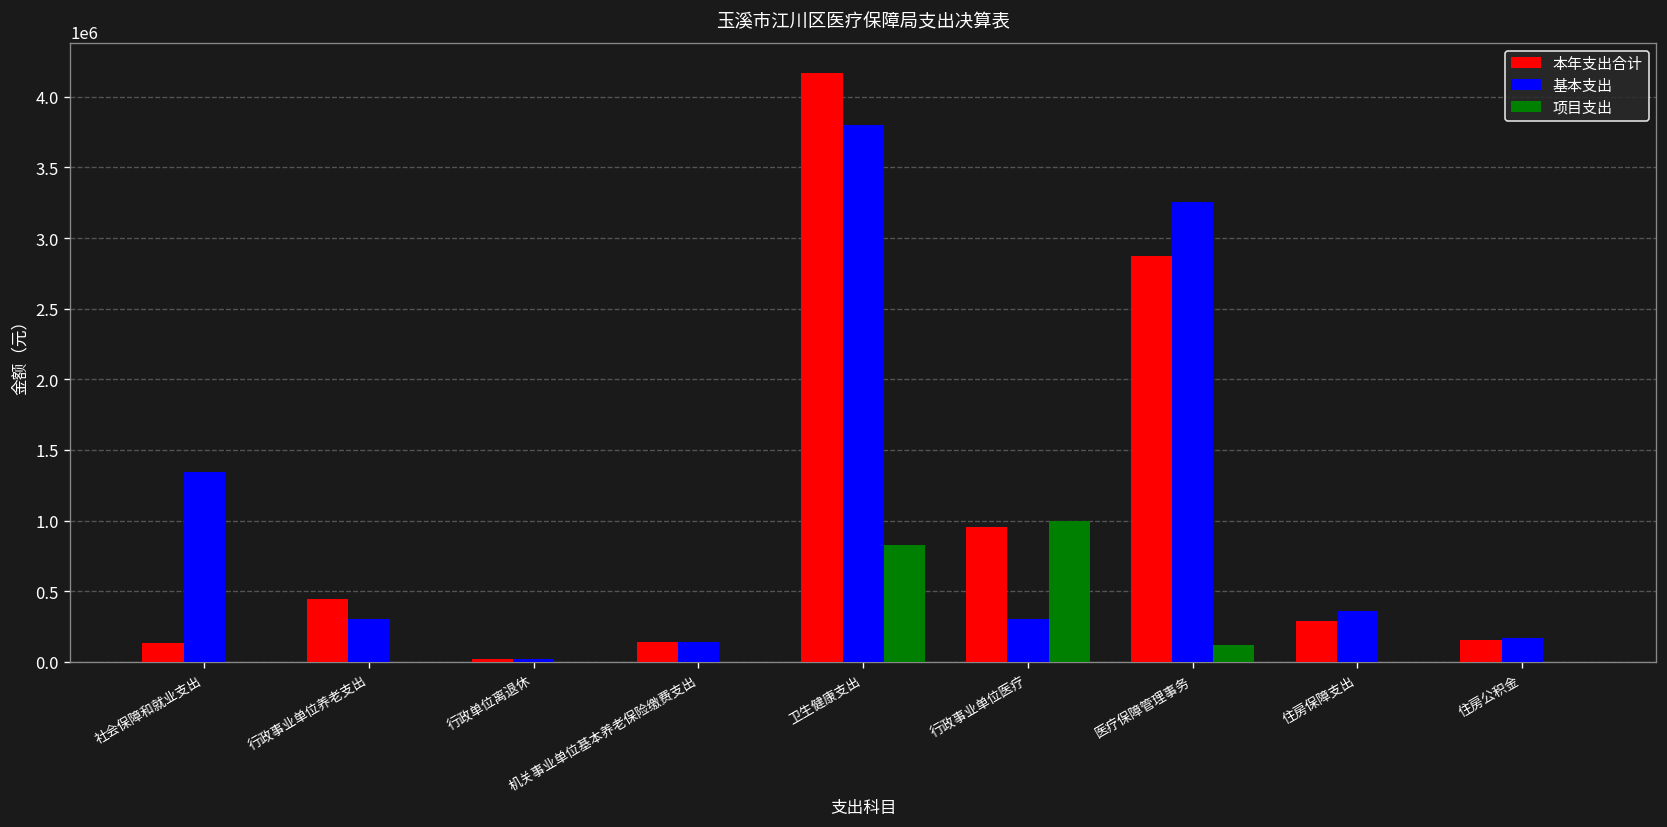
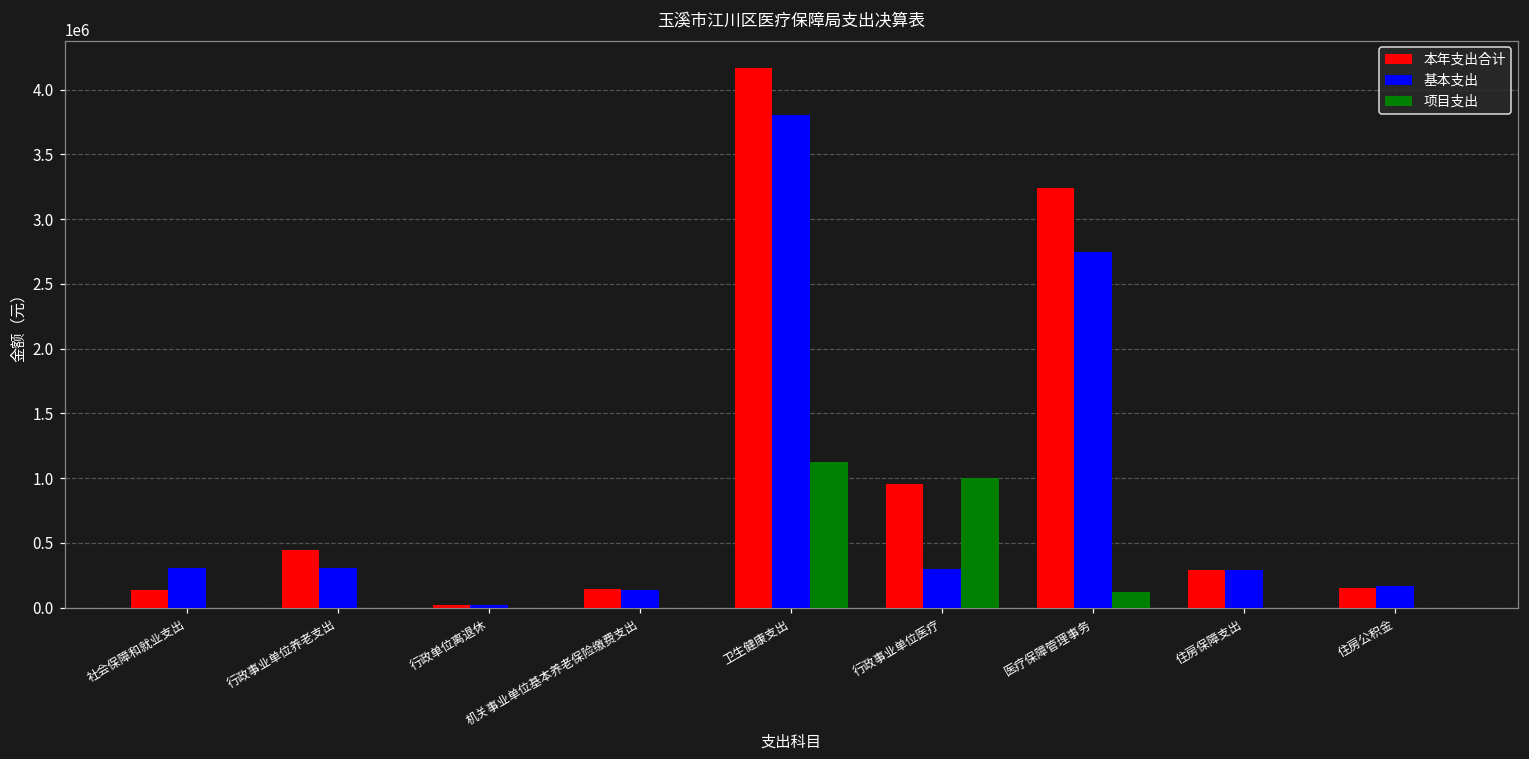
基本支出, 社会保障和就业支出: 1340000 -> 300000
项目支出, 卫生健康支出: 830000 -> 1120000
本年支出合计, 医疗保障管理事务: 2870000 -> 3240000
基本支出, 医疗保障管理事务: 3260000 -> 2750000
基本支出, 住房保障支出: 360000 -> 290000
